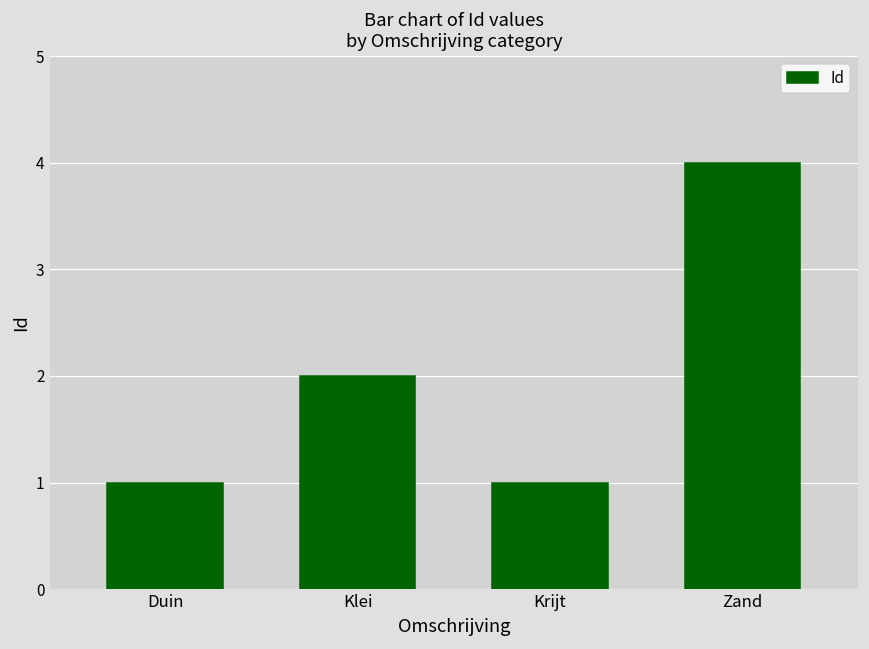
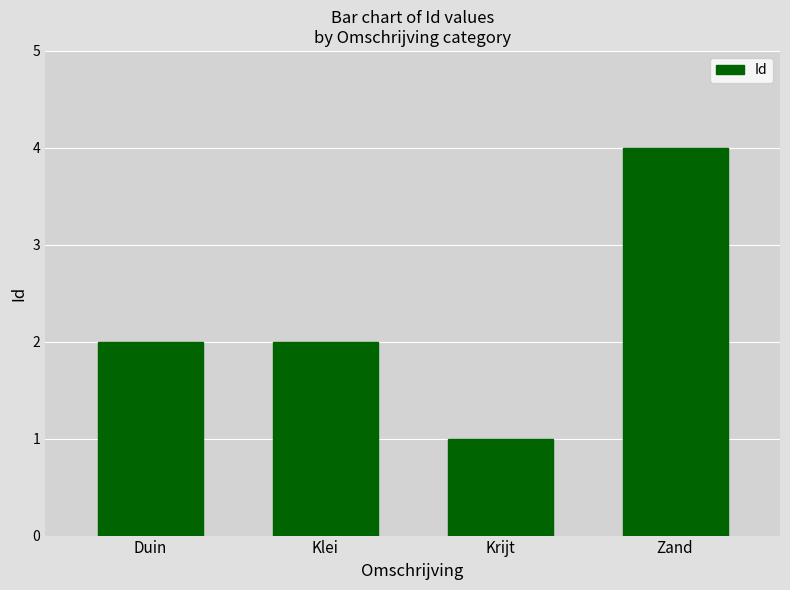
Duin: 1 -> 2
